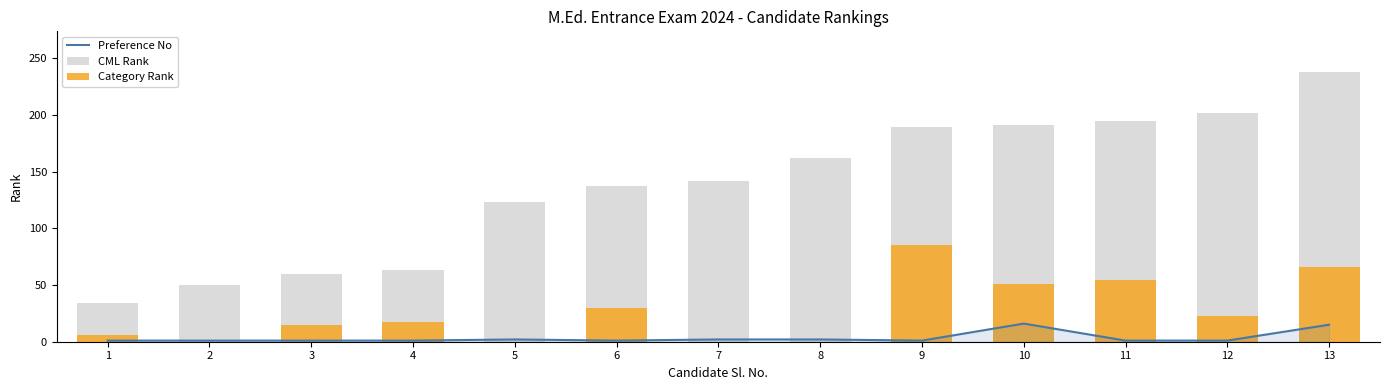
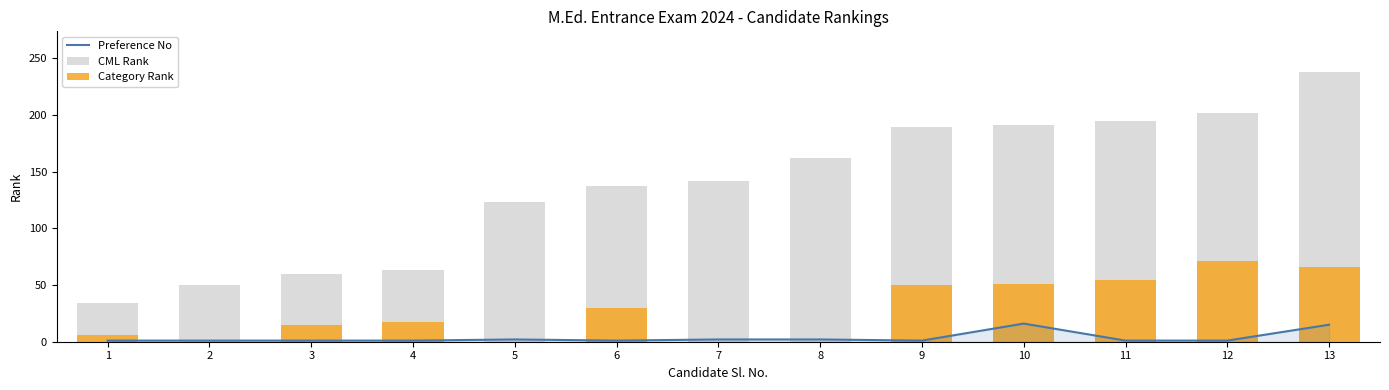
Category Rank, 9: 85 -> 50
Category Rank, 12: 23 -> 71
